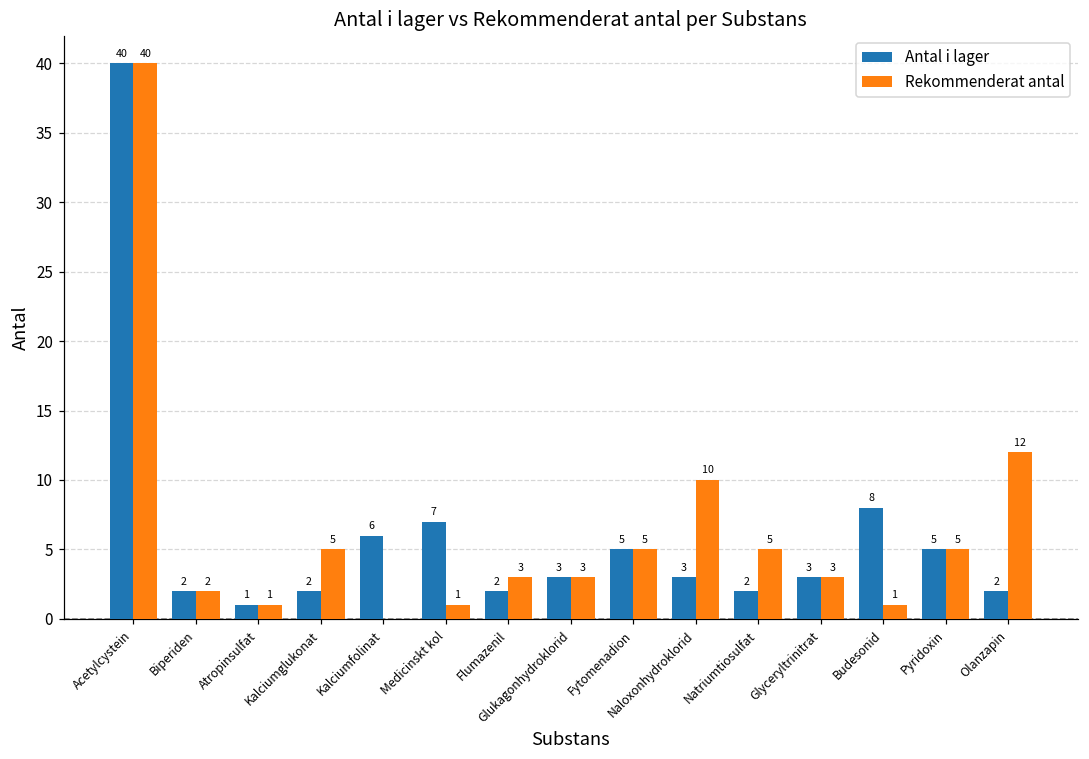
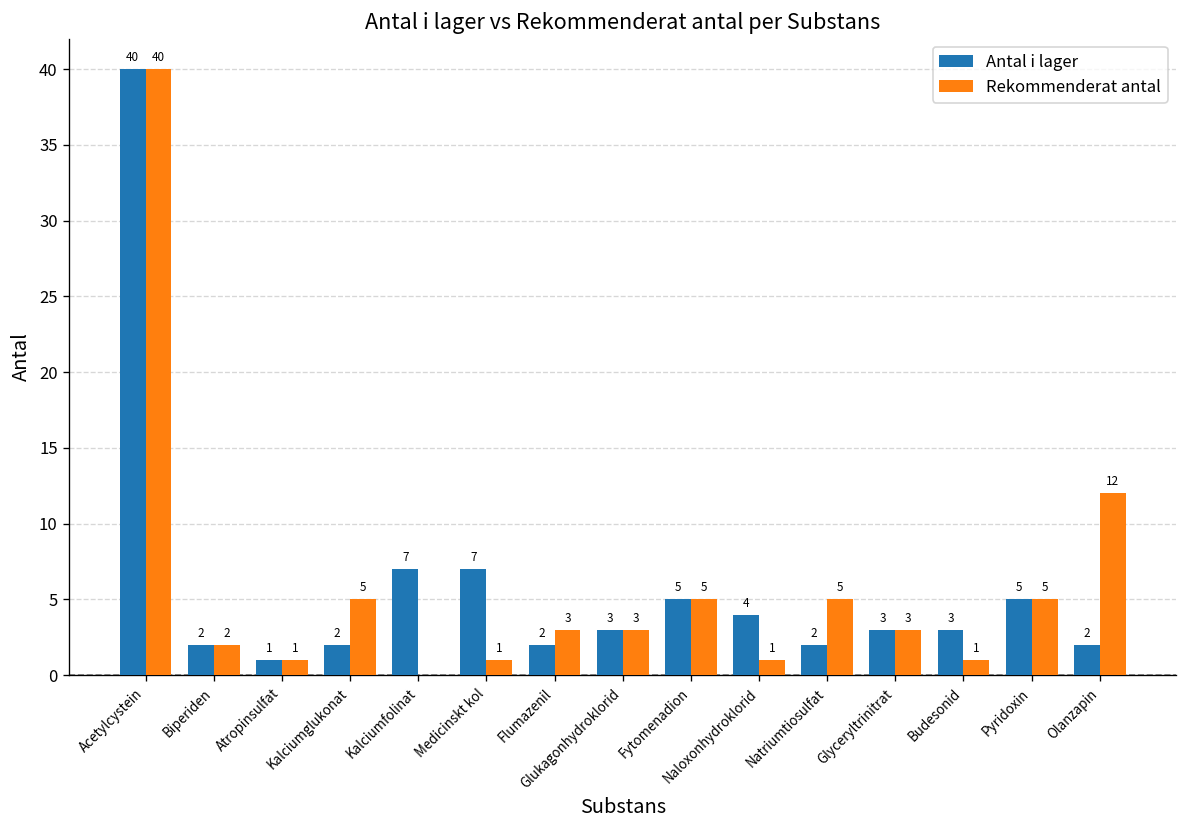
Antal i lager, Kalciumfolinat: 6 -> 7
Antal i lager, Naloxonhydroklorid: 3 -> 4
Rekommenderat antal, Naloxonhydroklorid: 10 -> 1
Antal i lager, Budesonid: 8 -> 3
